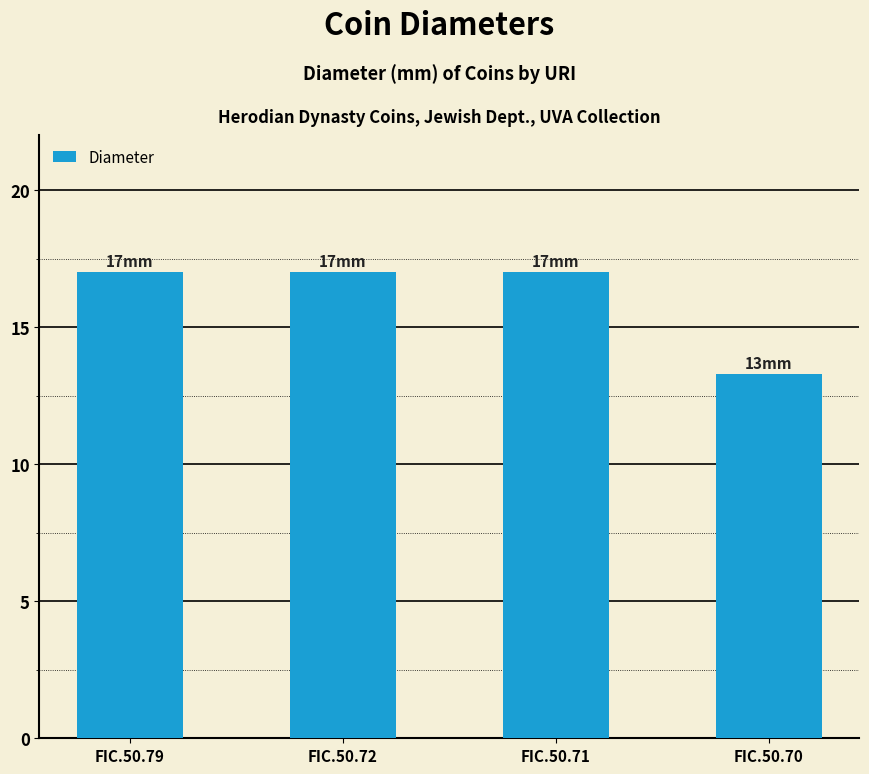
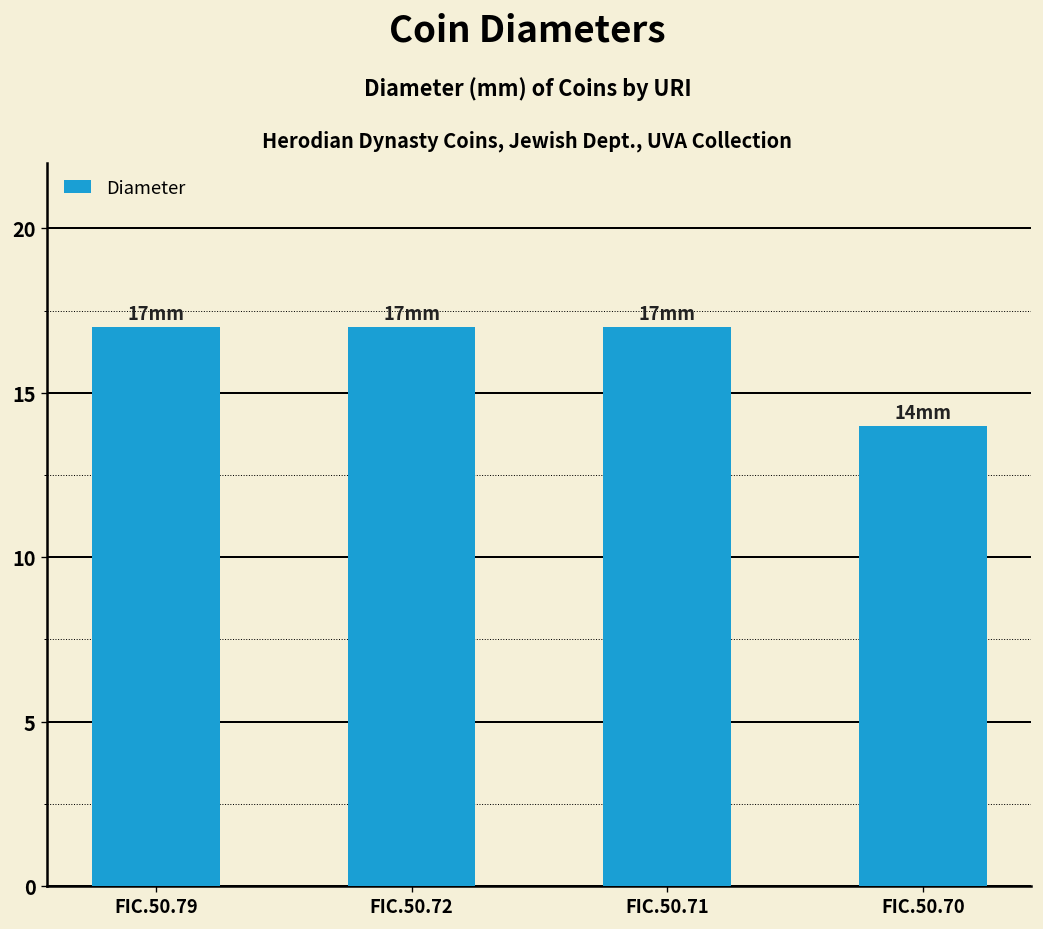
FIC.50.70: 13 -> 14
